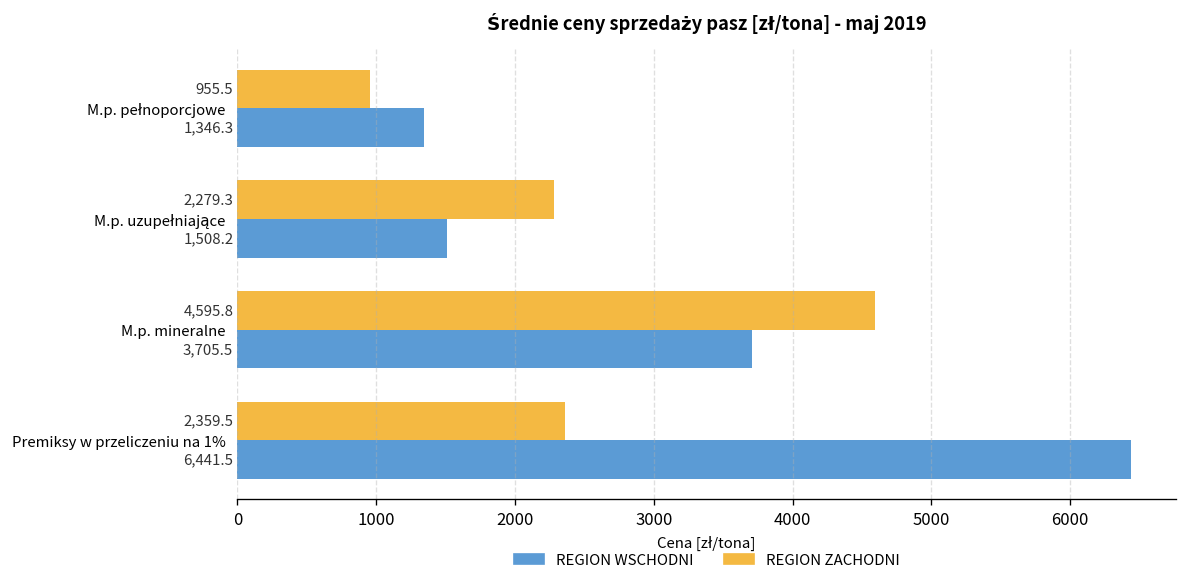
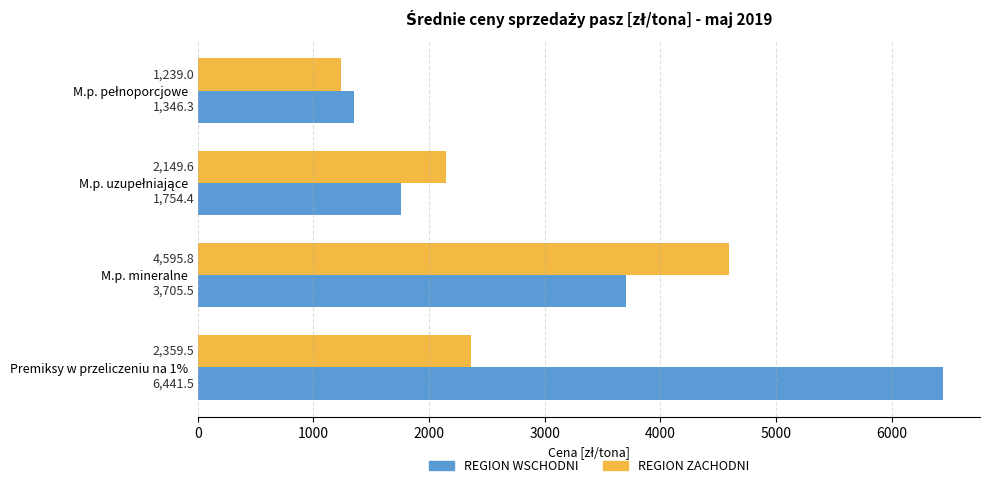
REGION ZACHODNI, M.p. pełnoporcjowe: 955.5 -> 1,239.0
REGION ZACHODNI, M.p. uzupełniające: 2,279.3 -> 2,149.6
REGION WSCHODNI, M.p. uzupełniające: 1,508.2 -> 1,754.4
